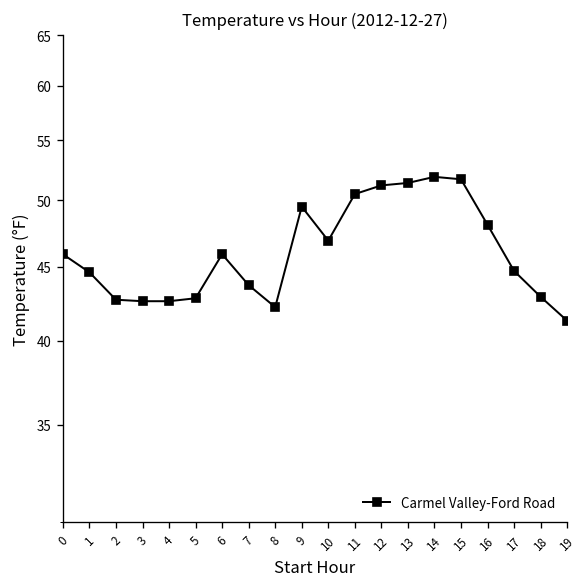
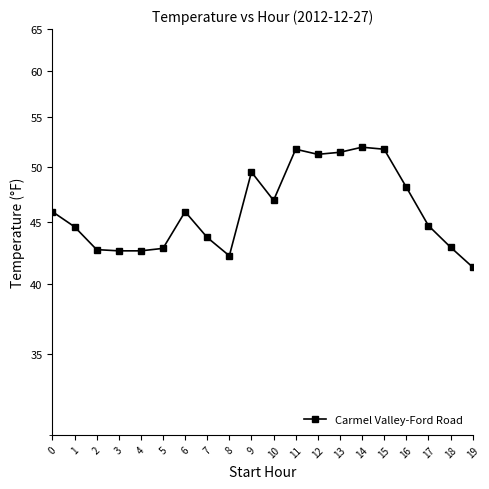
11: 50.5 -> 51.7
